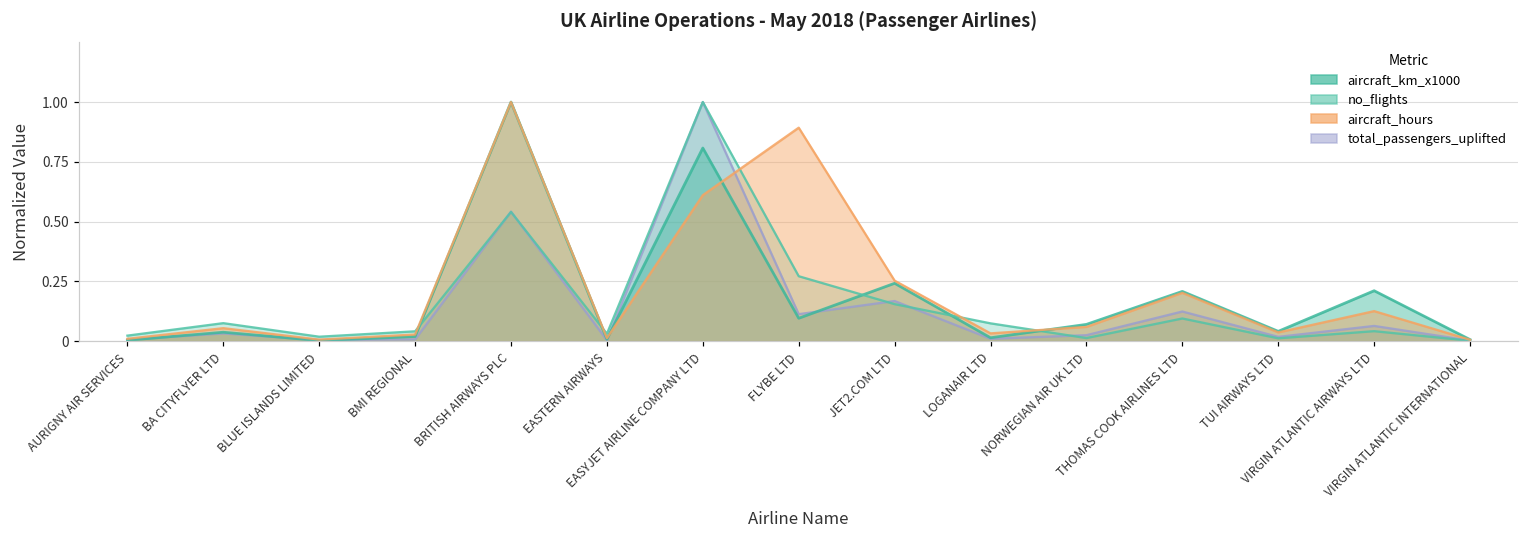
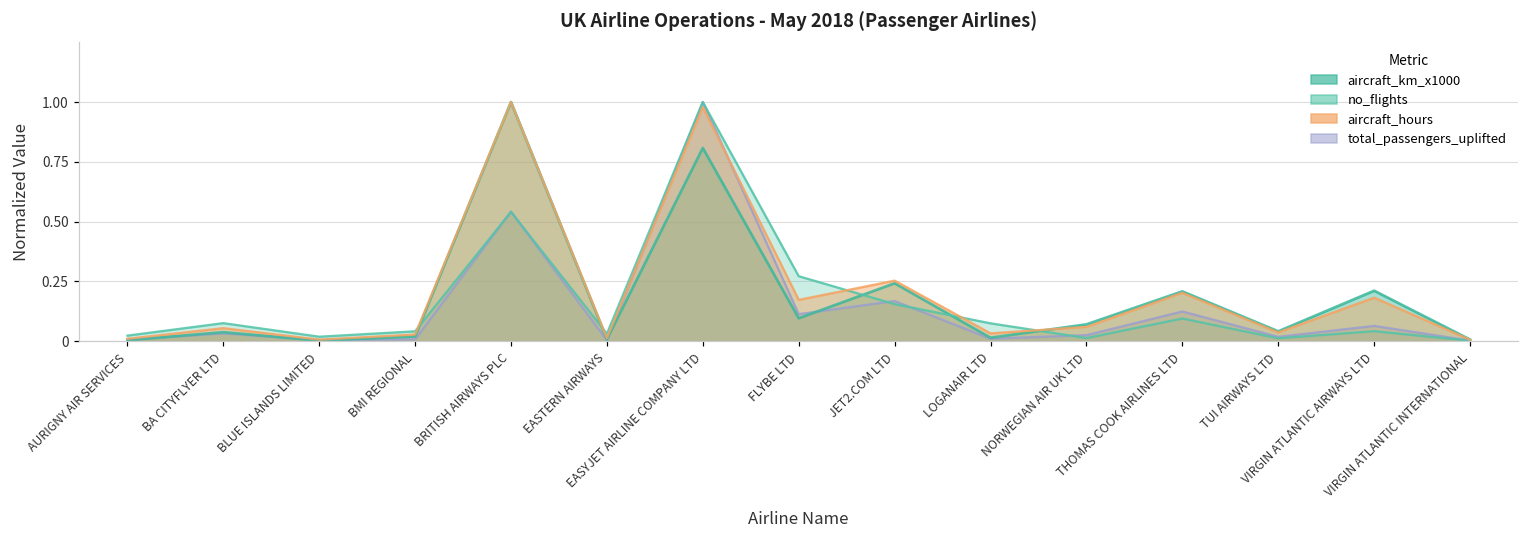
aircraft_hours, EASYJET AIRLINE COMPANY LTD: 0.61 -> 0.98
aircraft_hours, FLYBE LTD: 0.89 -> 0.17
aircraft_hours, VIRGIN ATLANTIC AIRWAYS LTD: 0.13 -> 0.18
